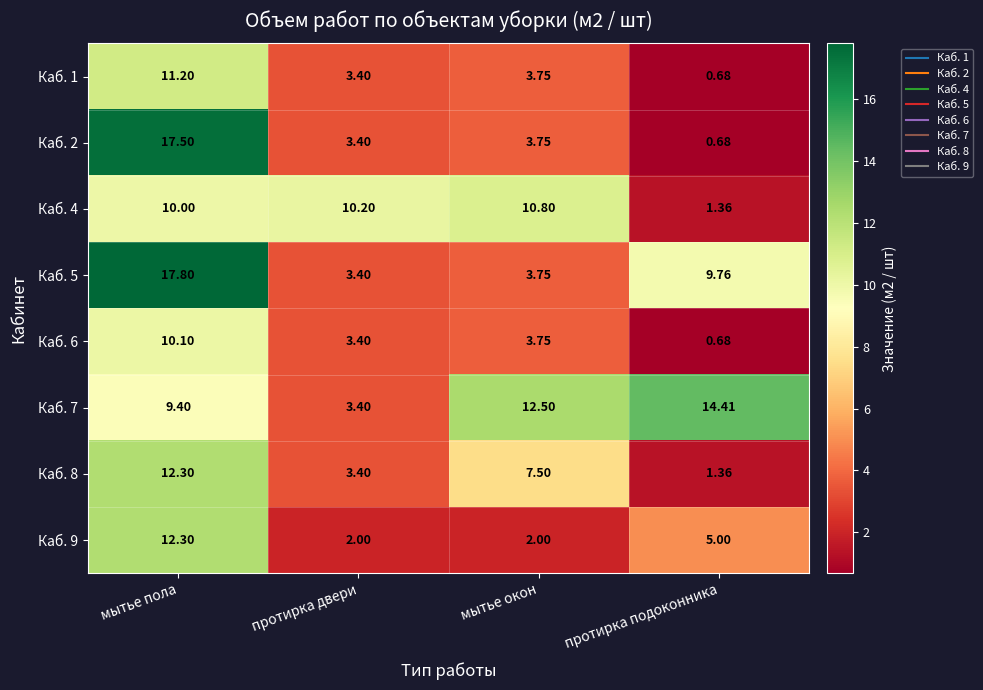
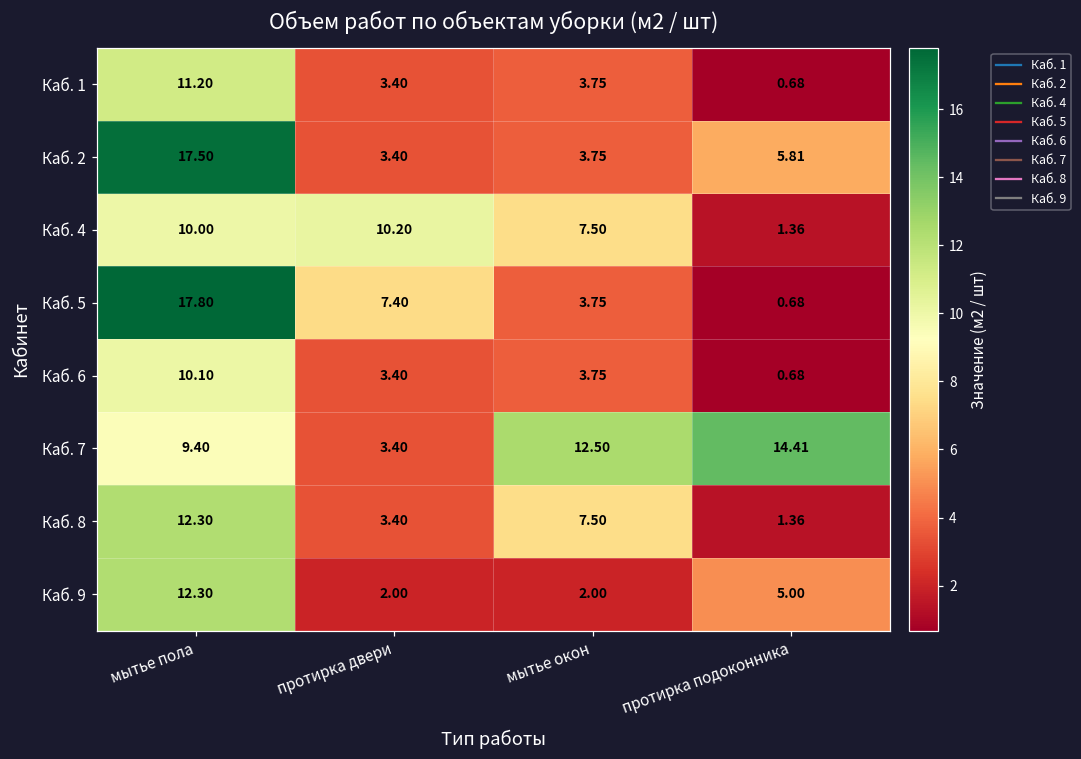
Каб. 2, протирка подоконника: 0.68 -> 5.81
Каб. 4, мытье окон: 10.80 -> 7.50
Каб. 5, протирка двери: 3.40 -> 7.40
Каб. 5, протирка подоконника: 9.76 -> 0.68
